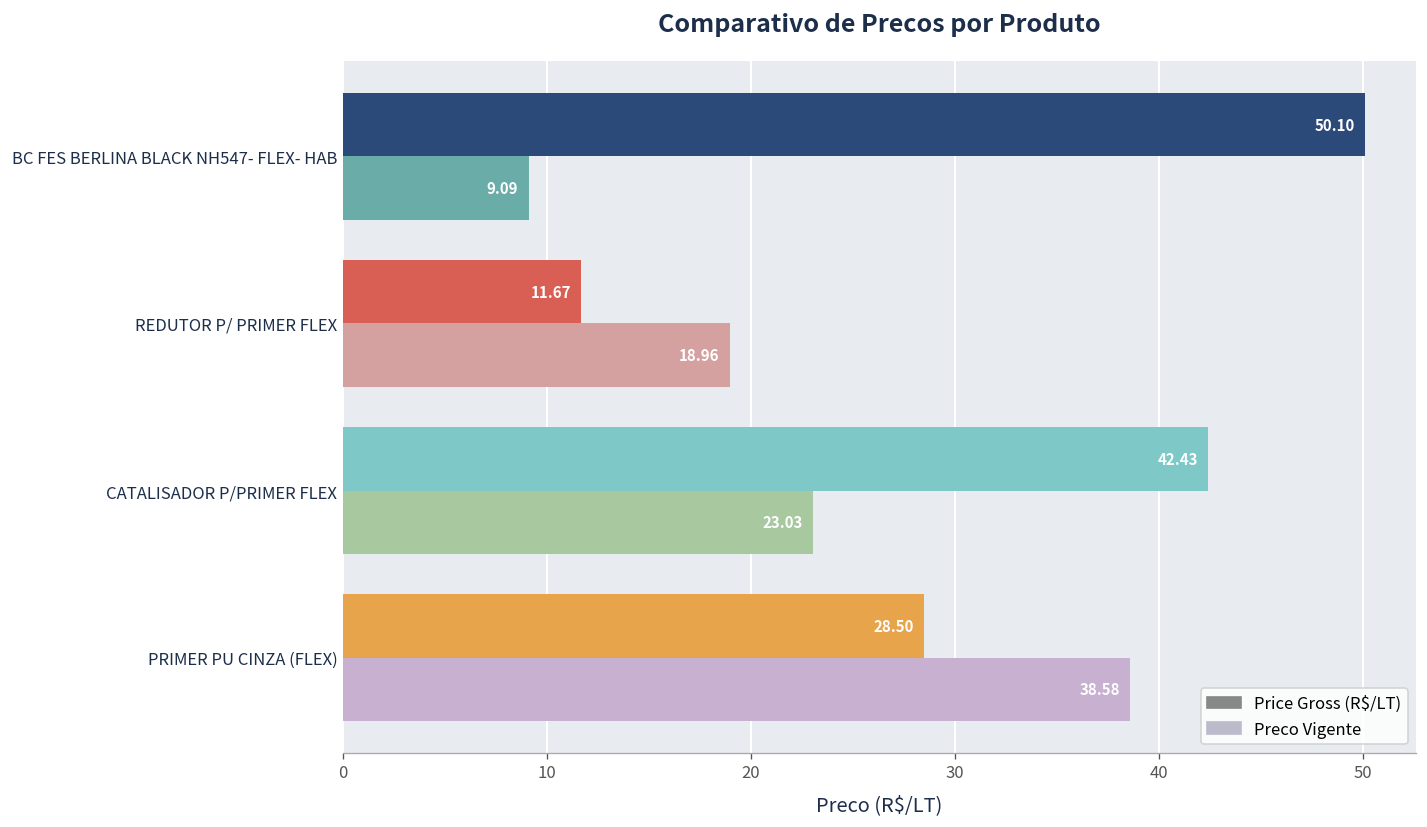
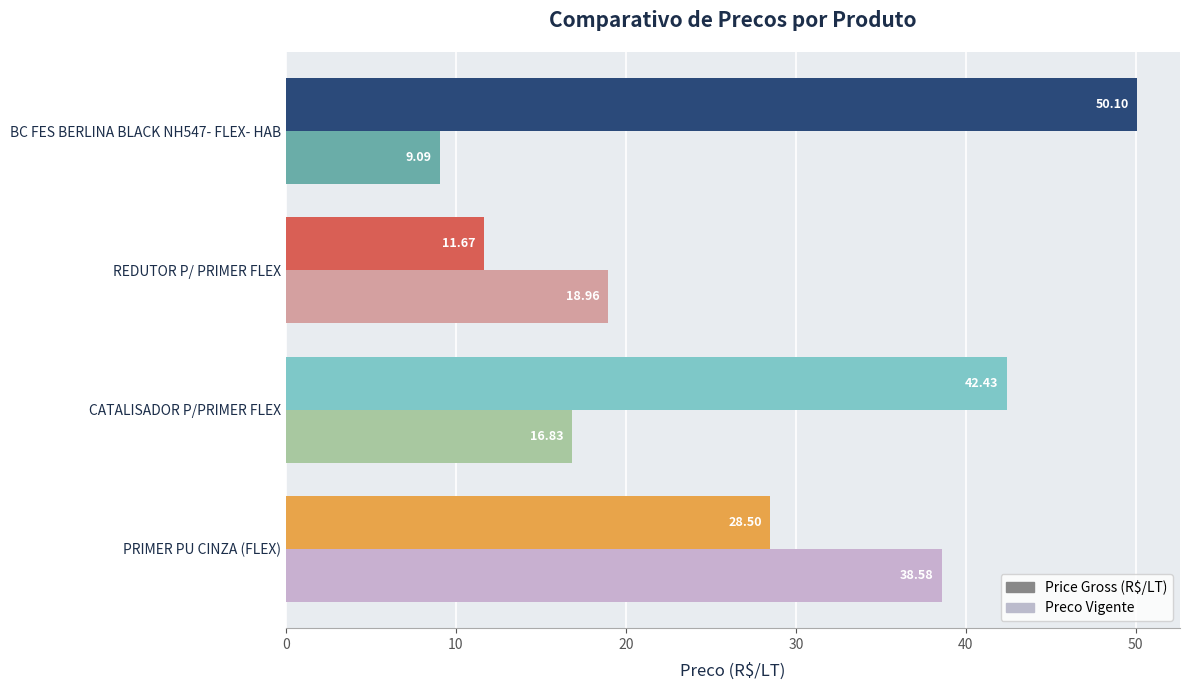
Preco Vigente, CATALISADOR P/PRIMER FLEX: 23.03 -> 16.83
